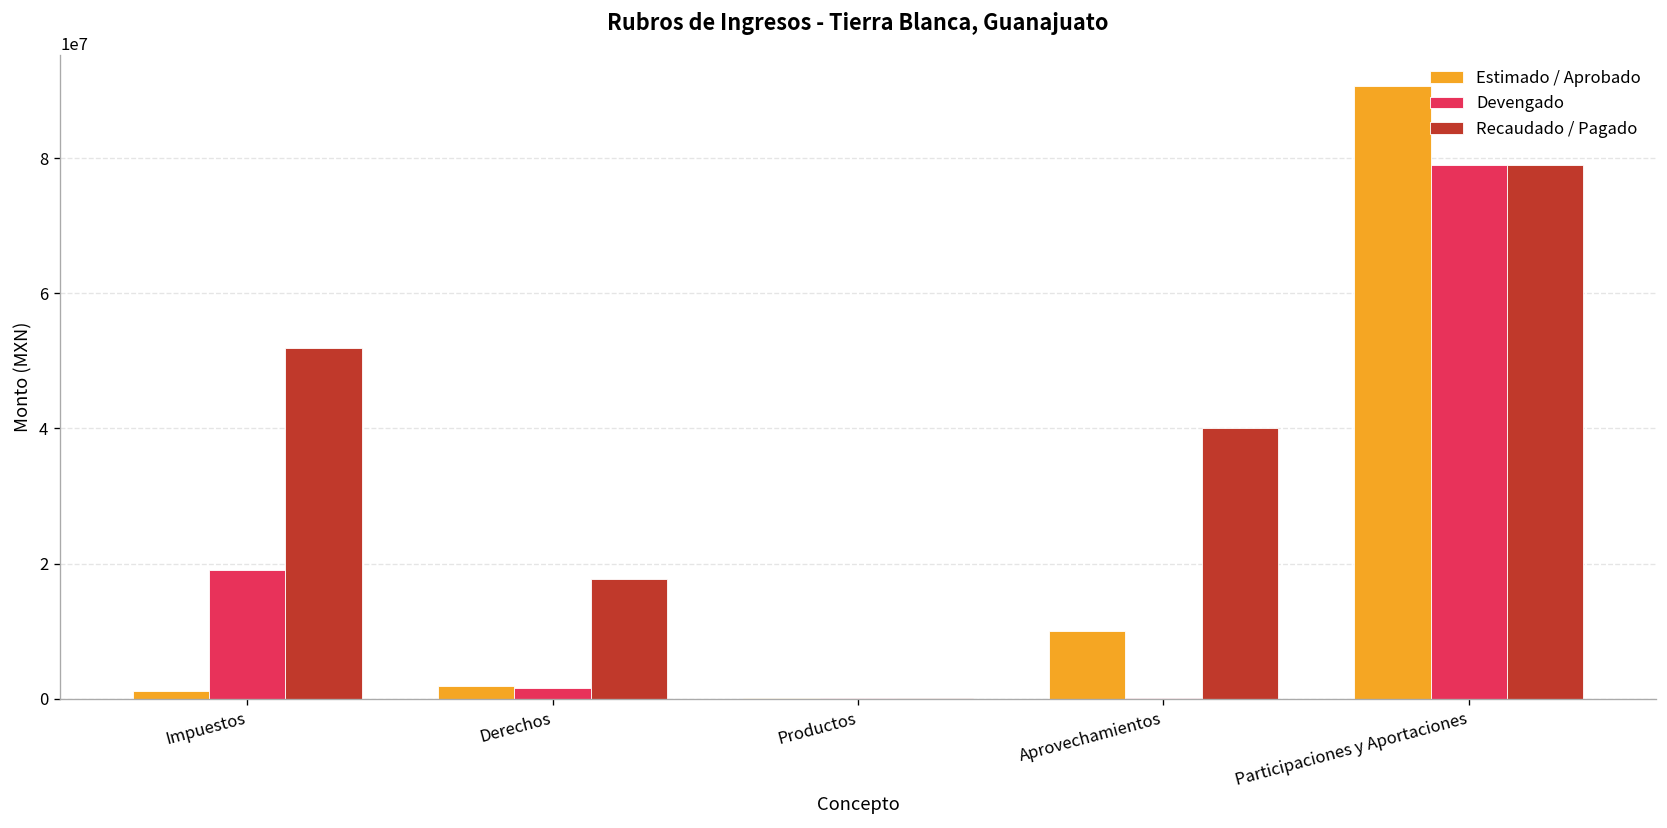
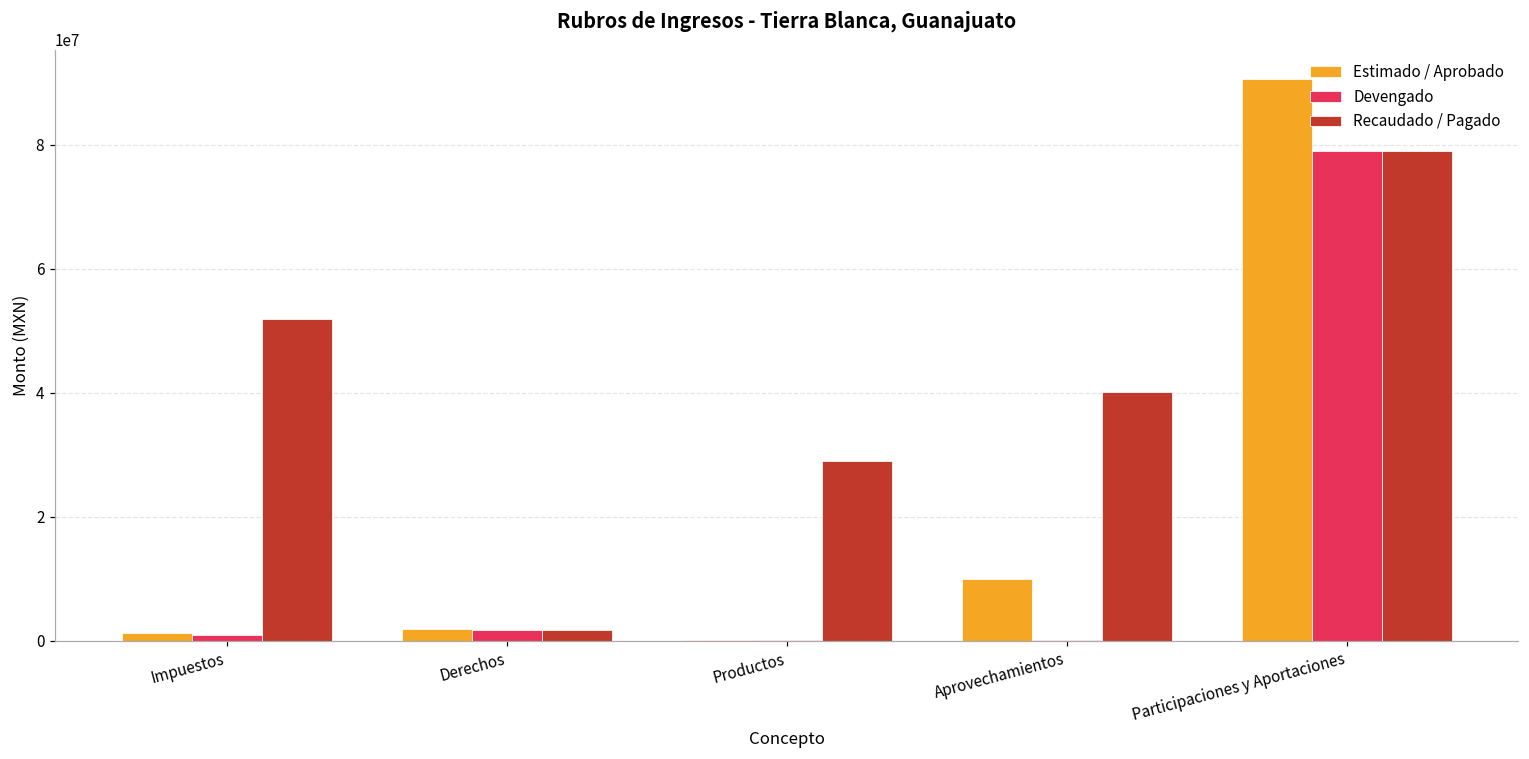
Devengado, Impuestos: 19000000 -> 1000000
Recaudado / Pagado, Derechos: 18000000 -> 2000000
Recaudado / Pagado, Productos: 0 -> 29000000
